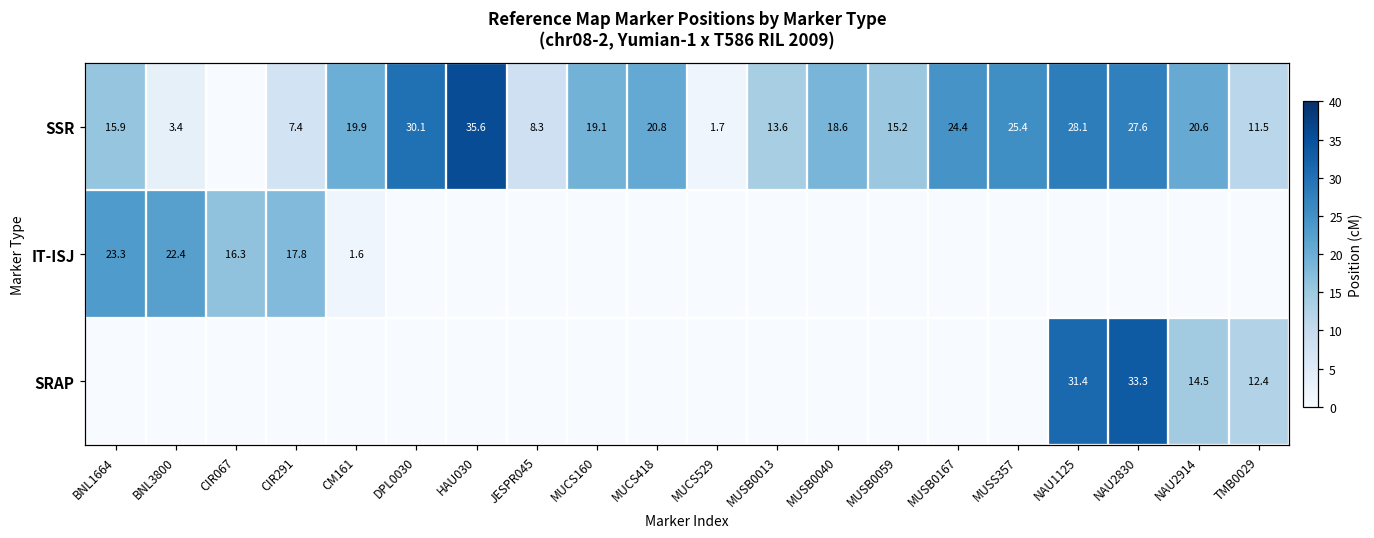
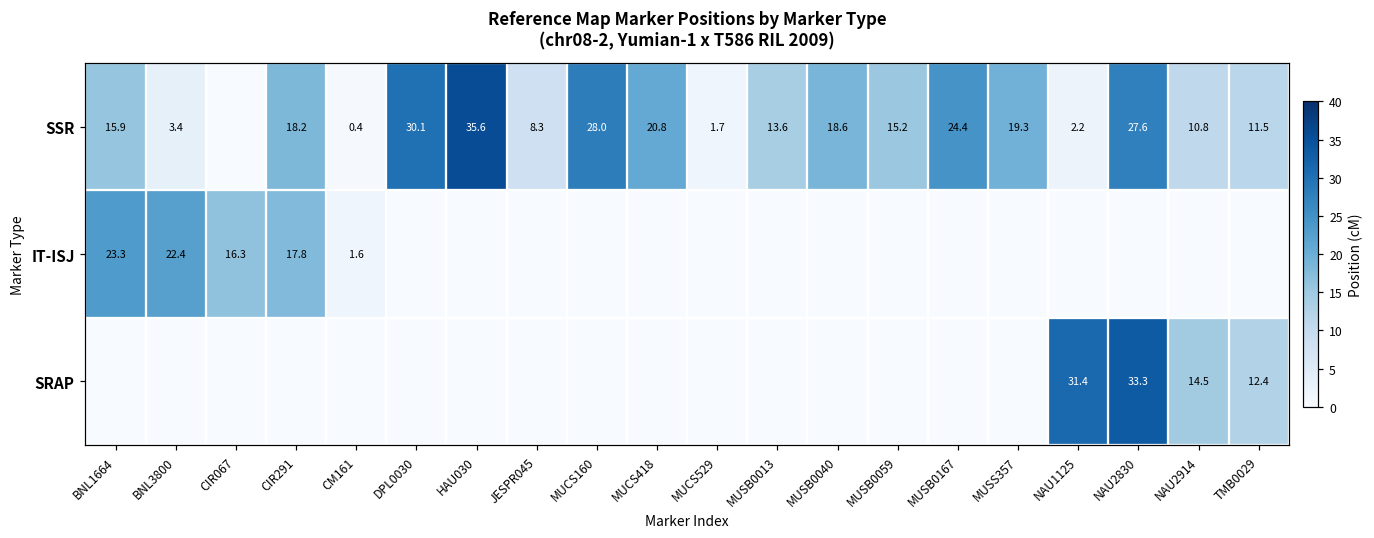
SSR, CIR291: 7.4 -> 18.2
SSR, CM161: 19.9 -> 0.4
SSR, MUCS160: 19.1 -> 28.0
SSR, MUSS357: 25.4 -> 19.3
SSR, NAU1125: 28.1 -> 2.2
SSR, NAU2914: 20.6 -> 10.8
